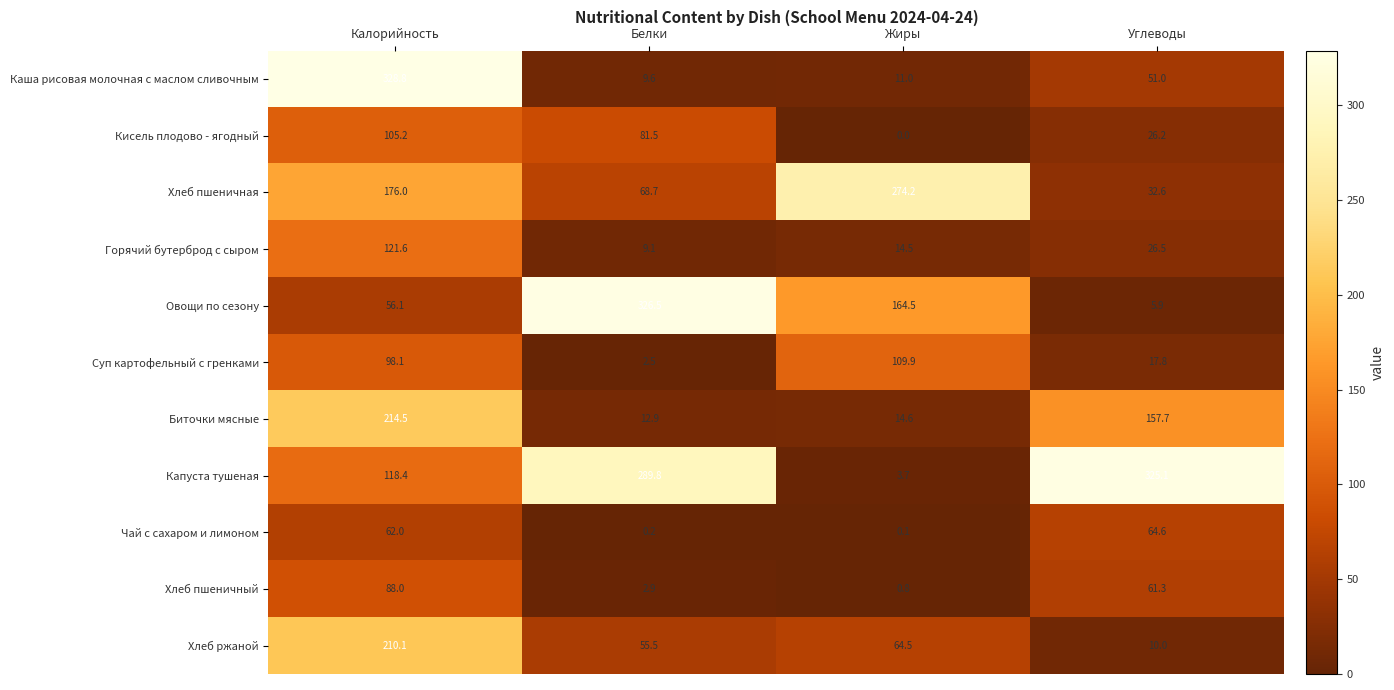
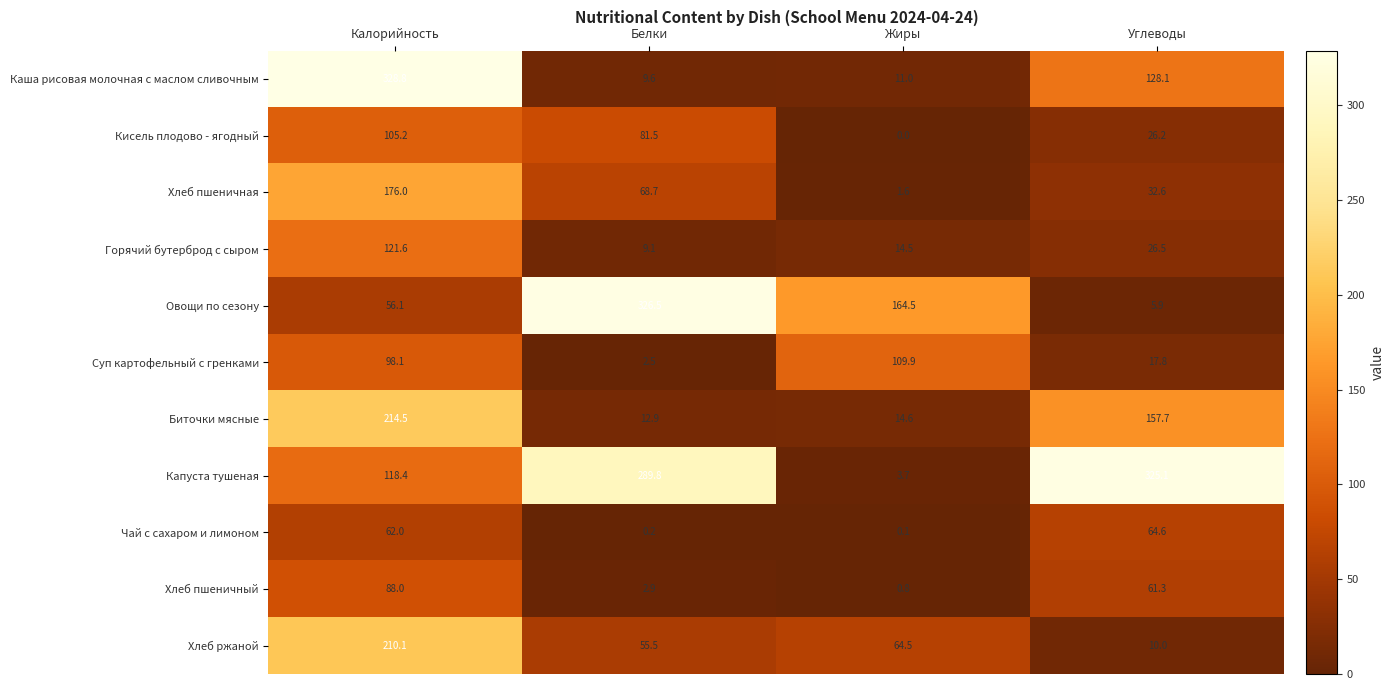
Каша рисовая молочная с маслом сливочным, Углеводы: 51.0 -> 128.1
Хлеб пшеничная, Жиры: 274.2 -> 1.6
